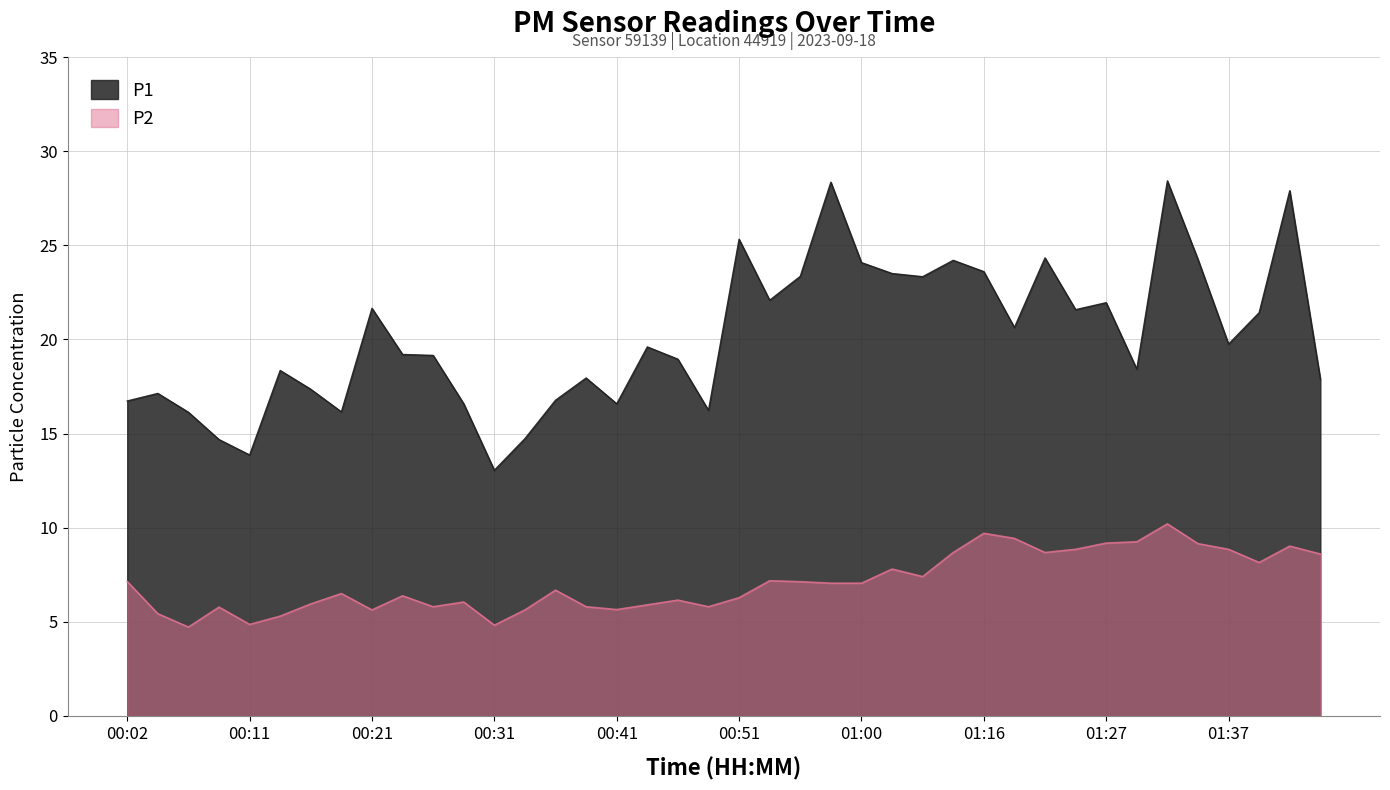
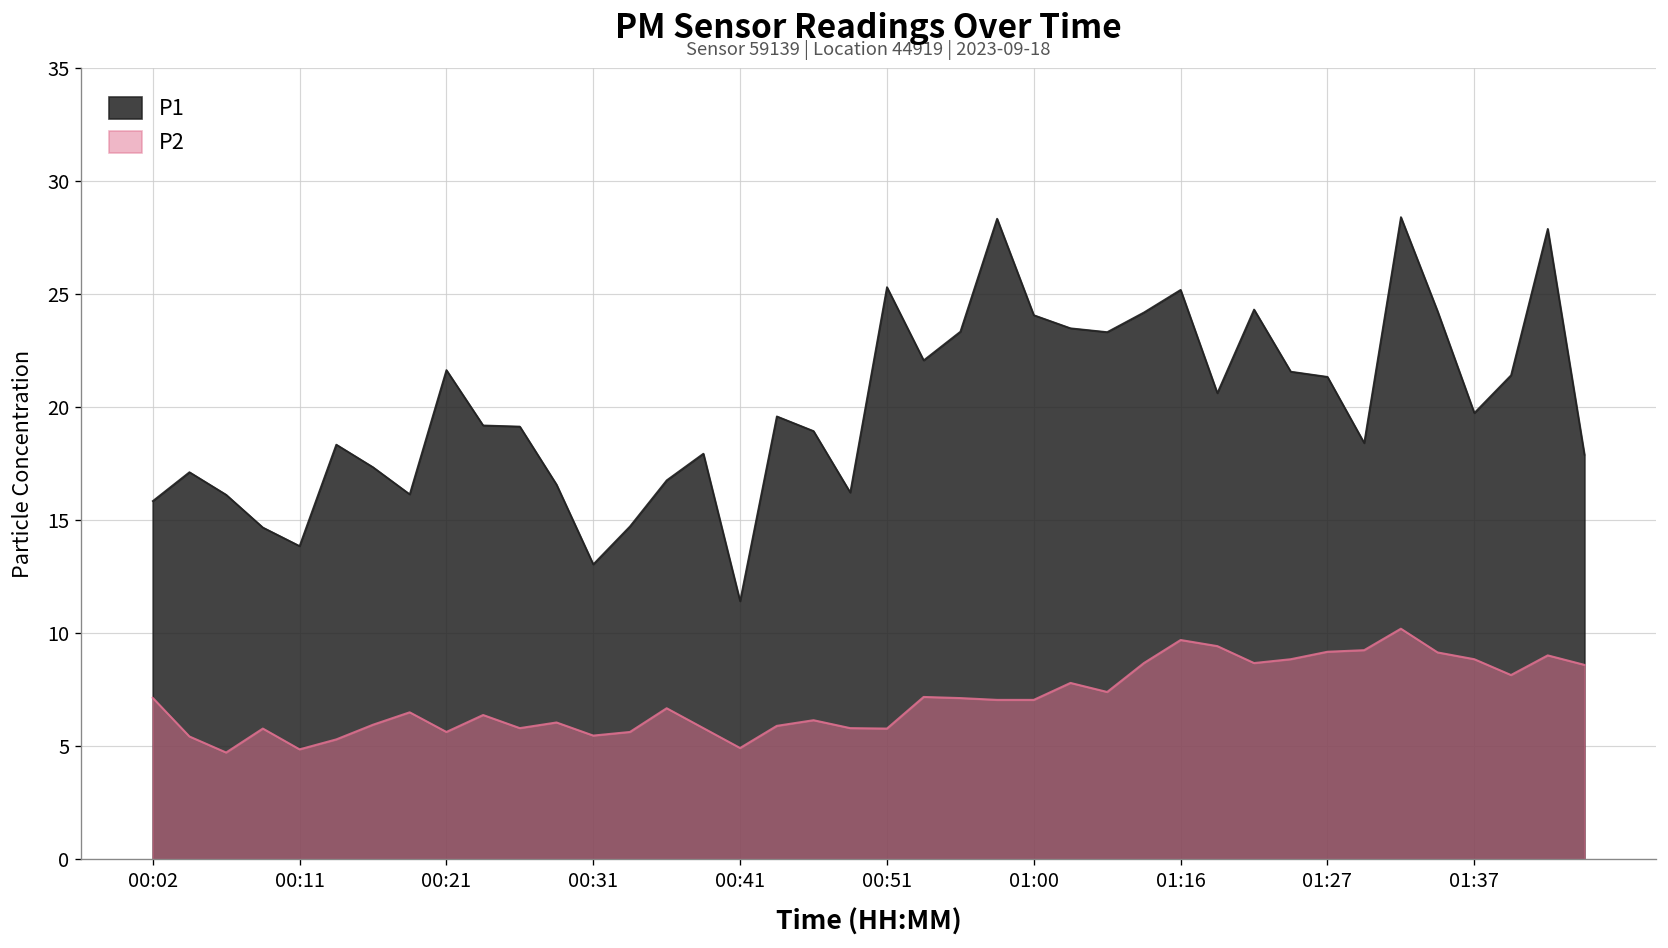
P1, 00:02: 16.7 -> 15.9
P2, 00:31: 4.8 -> 5.5
P1, 00:41: 16.6 -> 11.4
P2, 00:41: 5.7 -> 4.9
P2, 00:51: 6.3 -> 5.8
P1, 01:16: 23.6 -> 25.2
P1, 01:27: 22.0 -> 21.4
